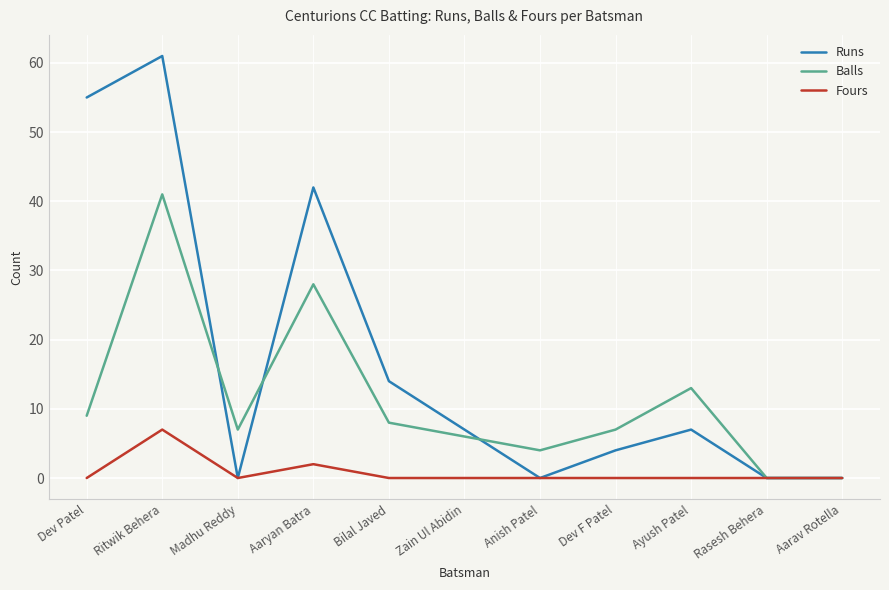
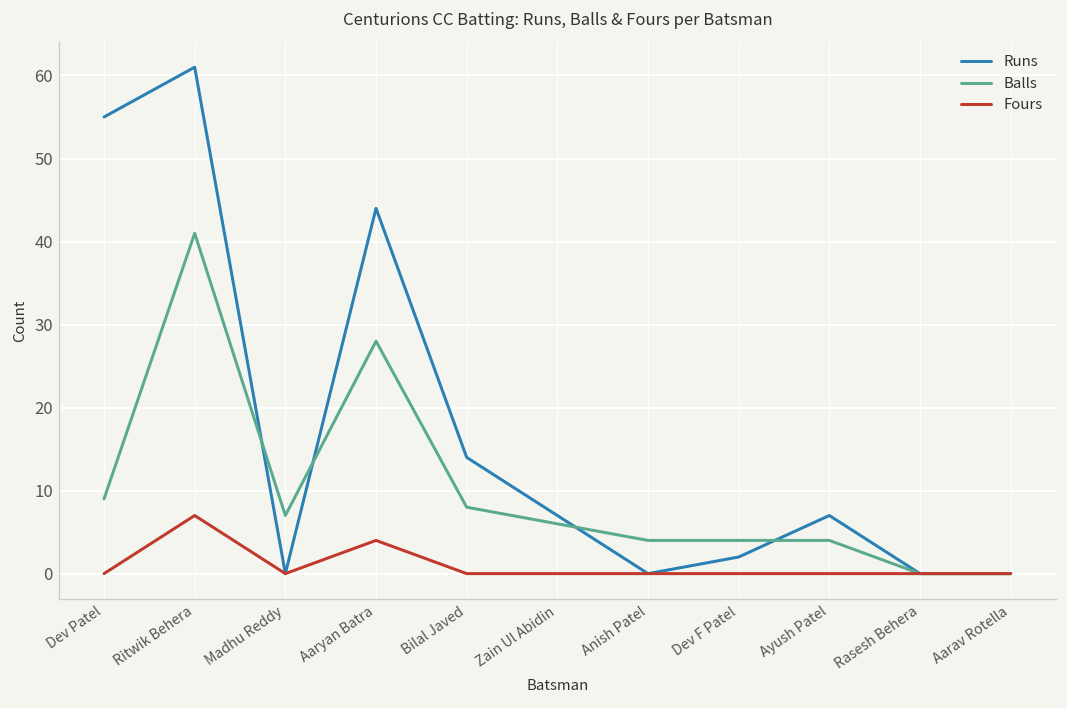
Runs, Aaryan Batra: 42 -> 44
Fours, Aaryan Batra: 2 -> 4
Runs, Dev F Patel: 4 -> 2
Balls, Dev F Patel: 7 -> 4
Balls, Ayush Patel: 13 -> 4
